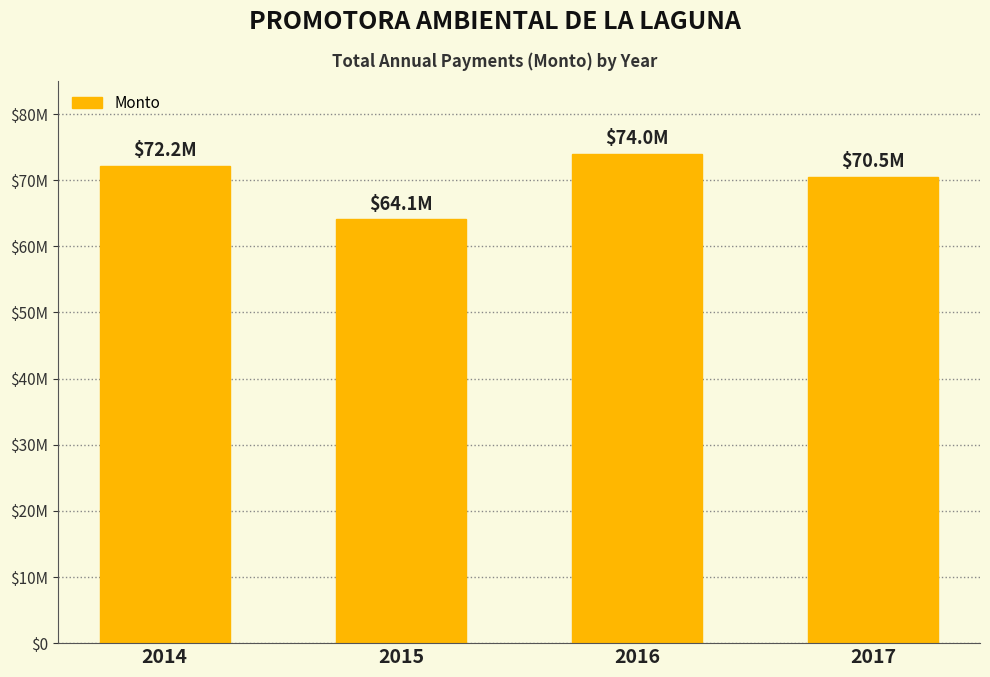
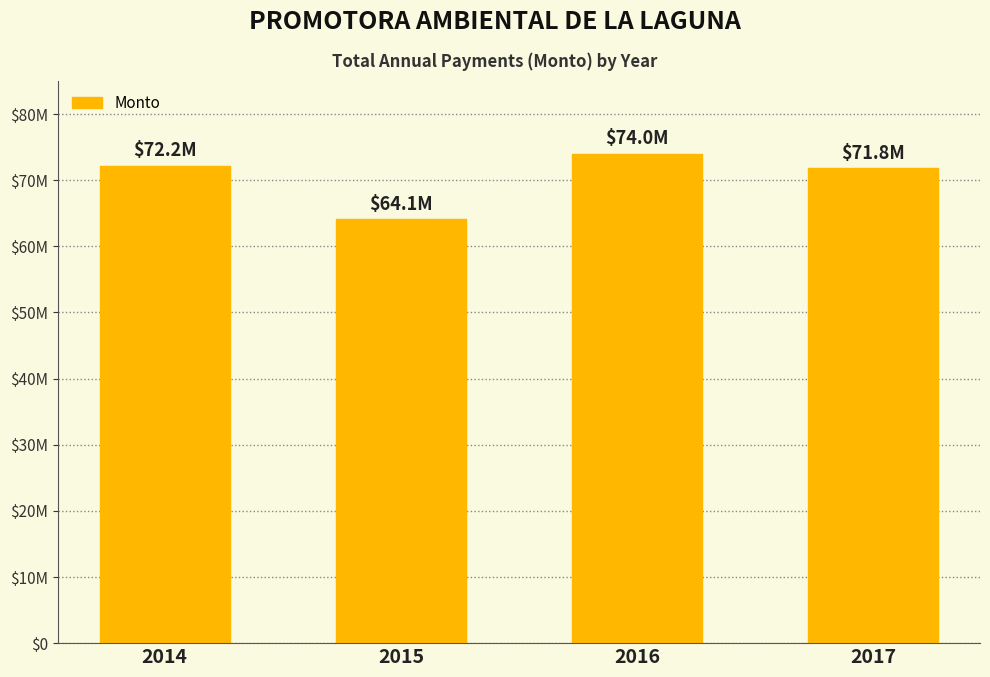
2017: $70.5M -> $71.8M
